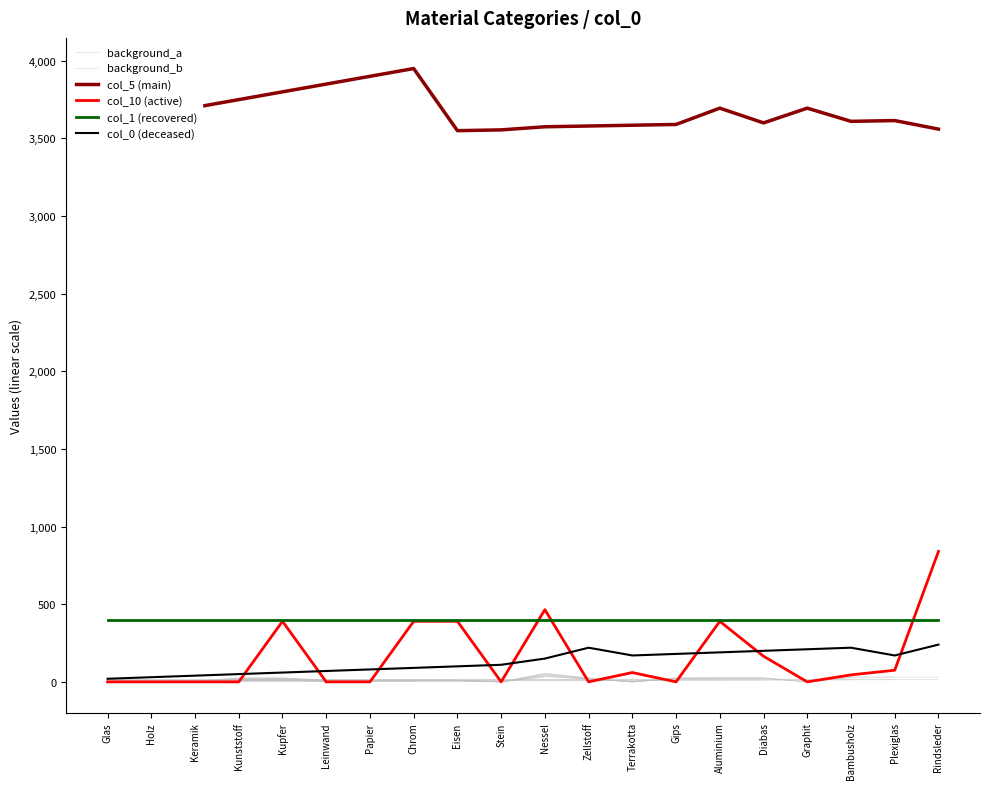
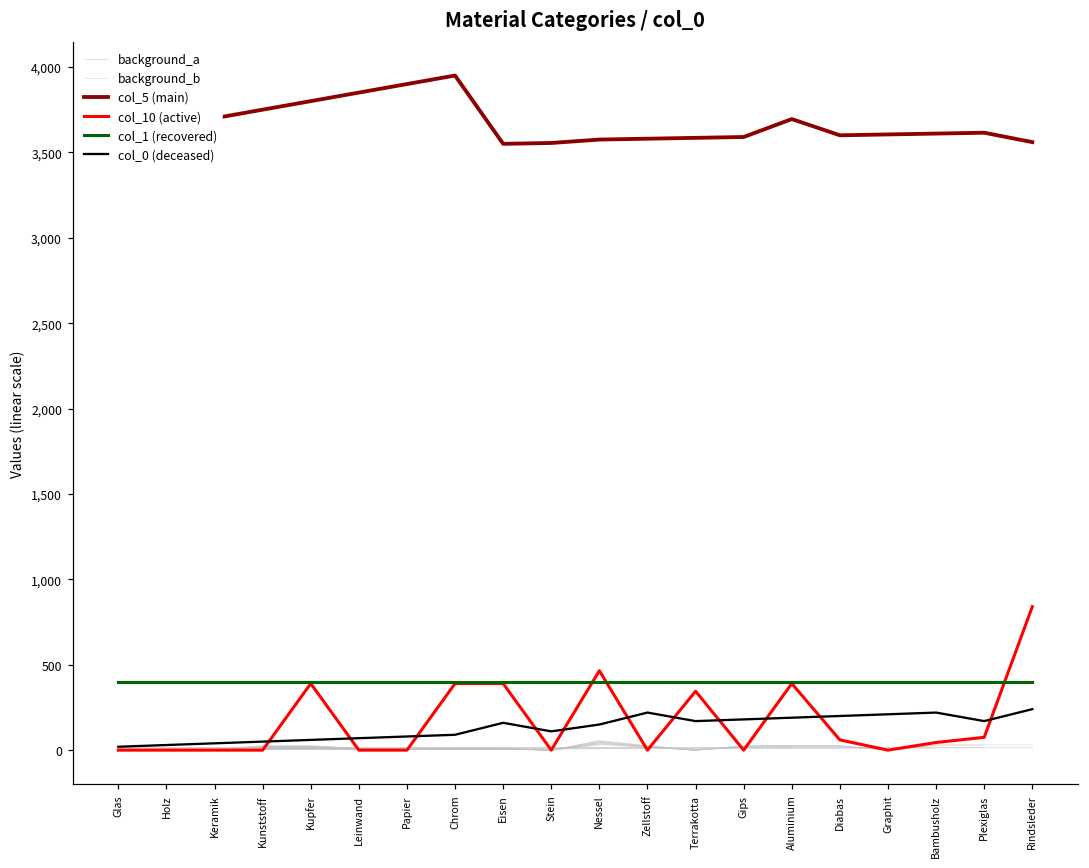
col_0 (deceased), Eisen: 100 -> 160
col_10 (active), Terrakotta: 60 -> 350
col_10 (active), Diabas: 170 -> 60
col_5 (main), Graphit: 3,700 -> 3,610
